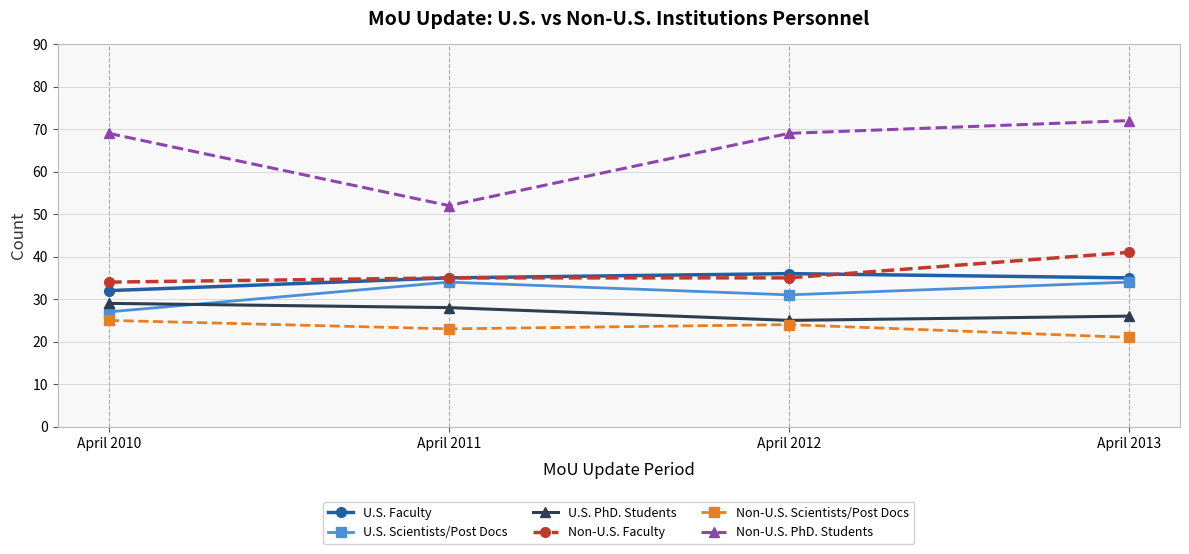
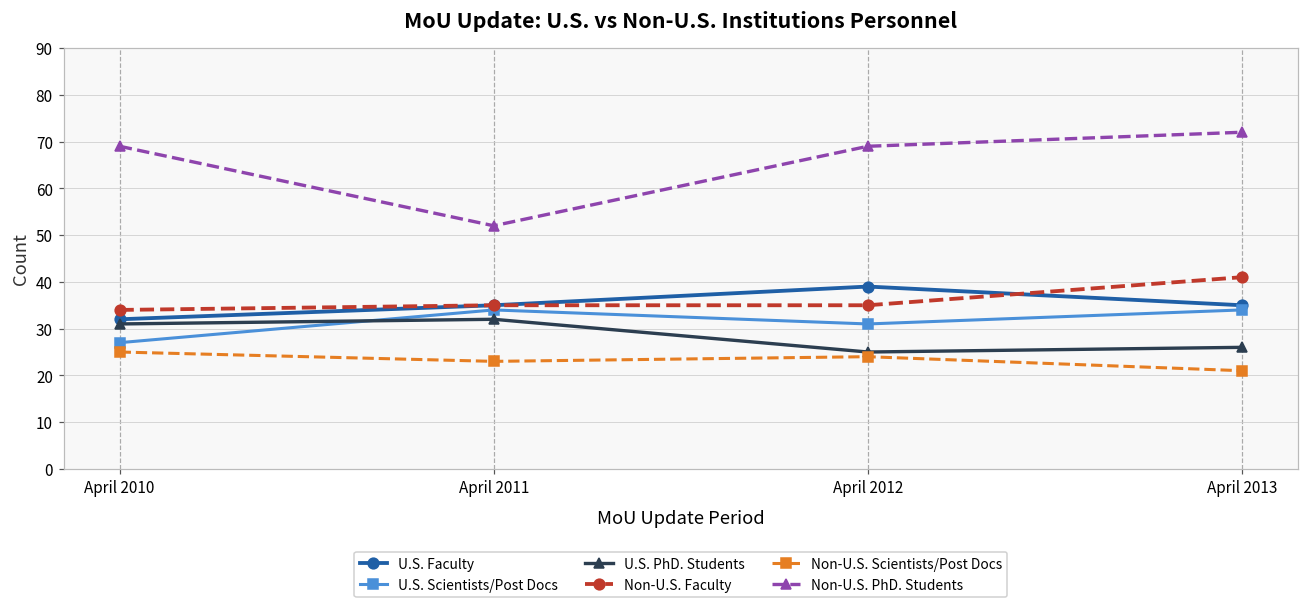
U.S. PhD. Students, April 2010: 29 -> 31
U.S. PhD. Students, April 2011: 28 -> 32
U.S. Faculty, April 2012: 36 -> 39
